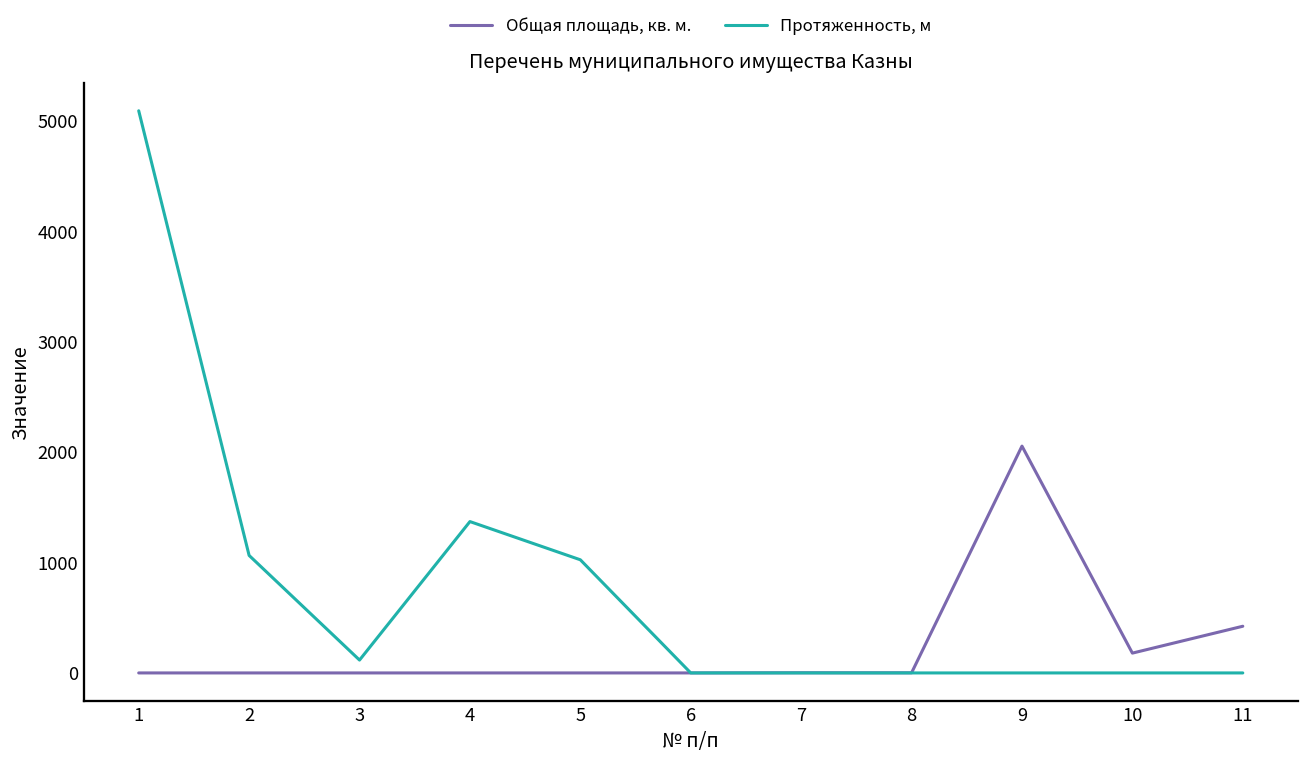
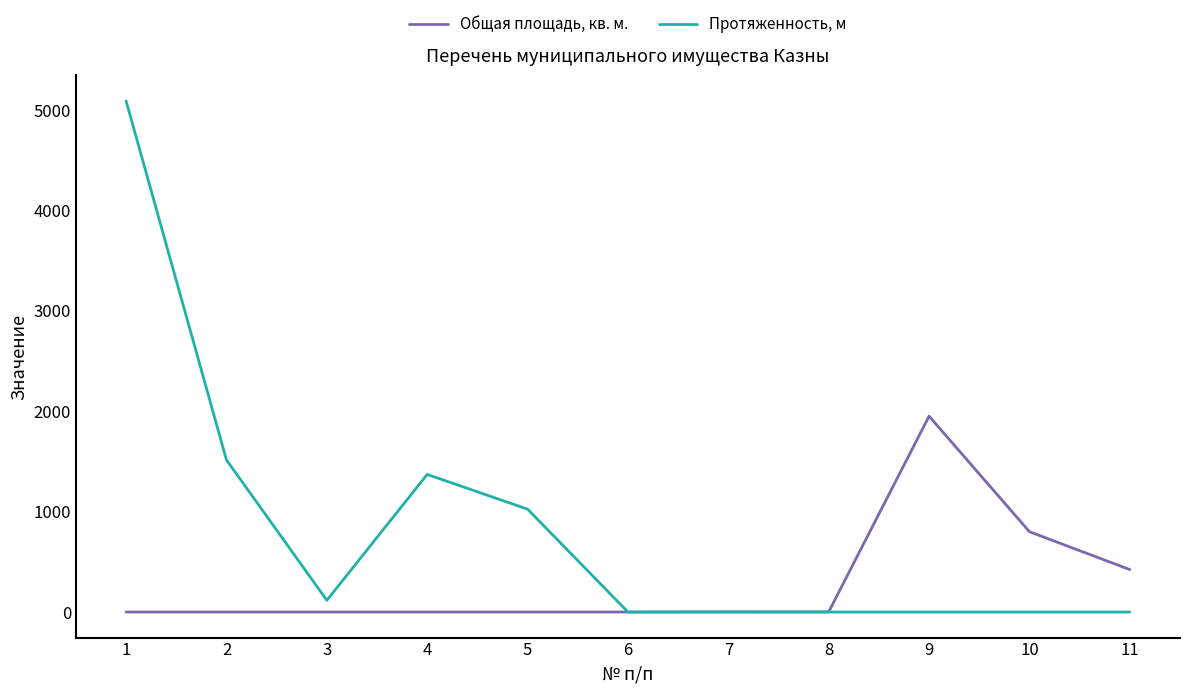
Протяженность, м, 2: 1060 -> 1510
Общая площадь, кв. м., 9: 2050 -> 1950
Общая площадь, кв. м., 10: 180 -> 800
